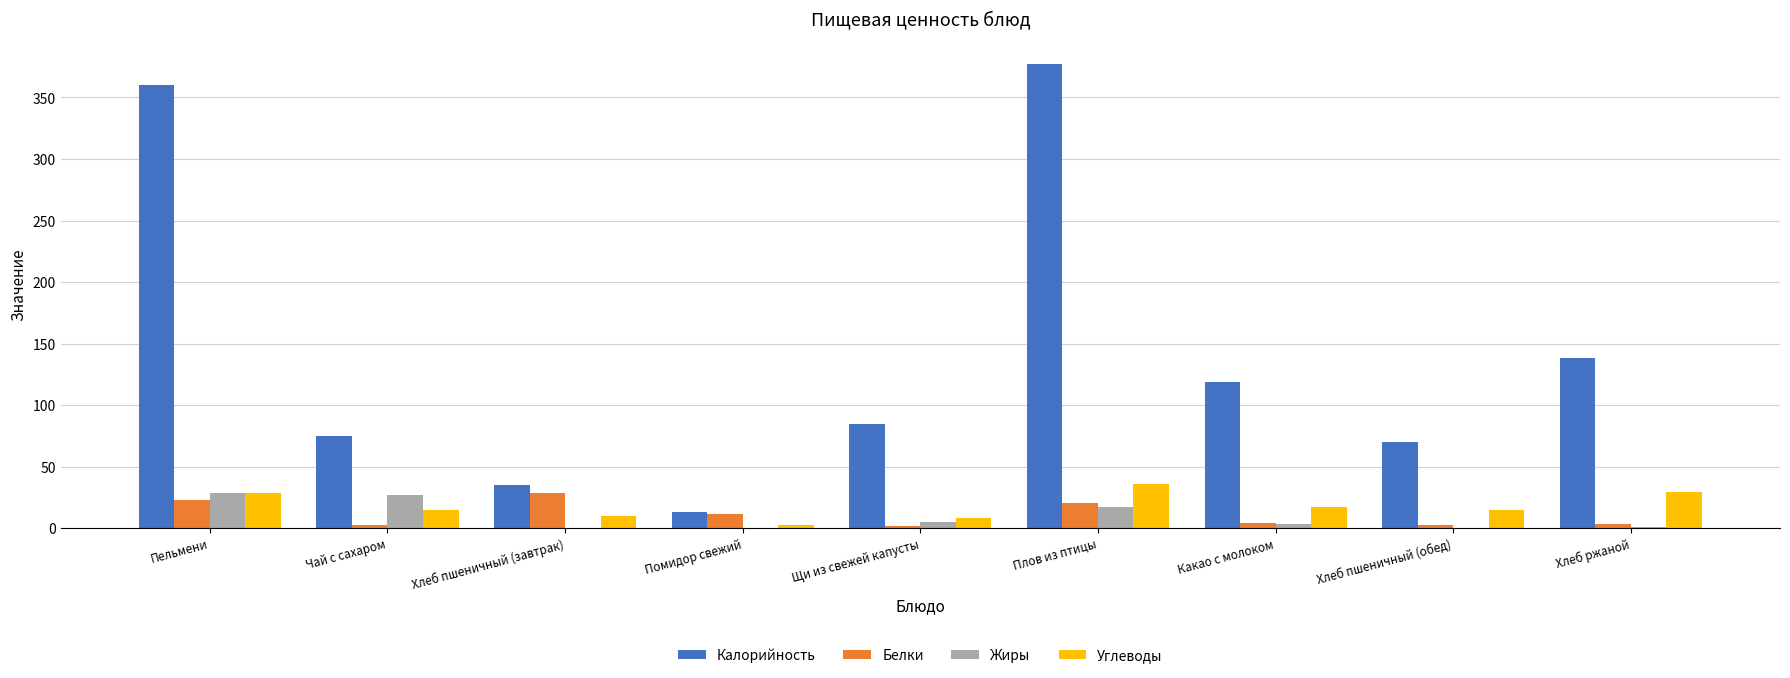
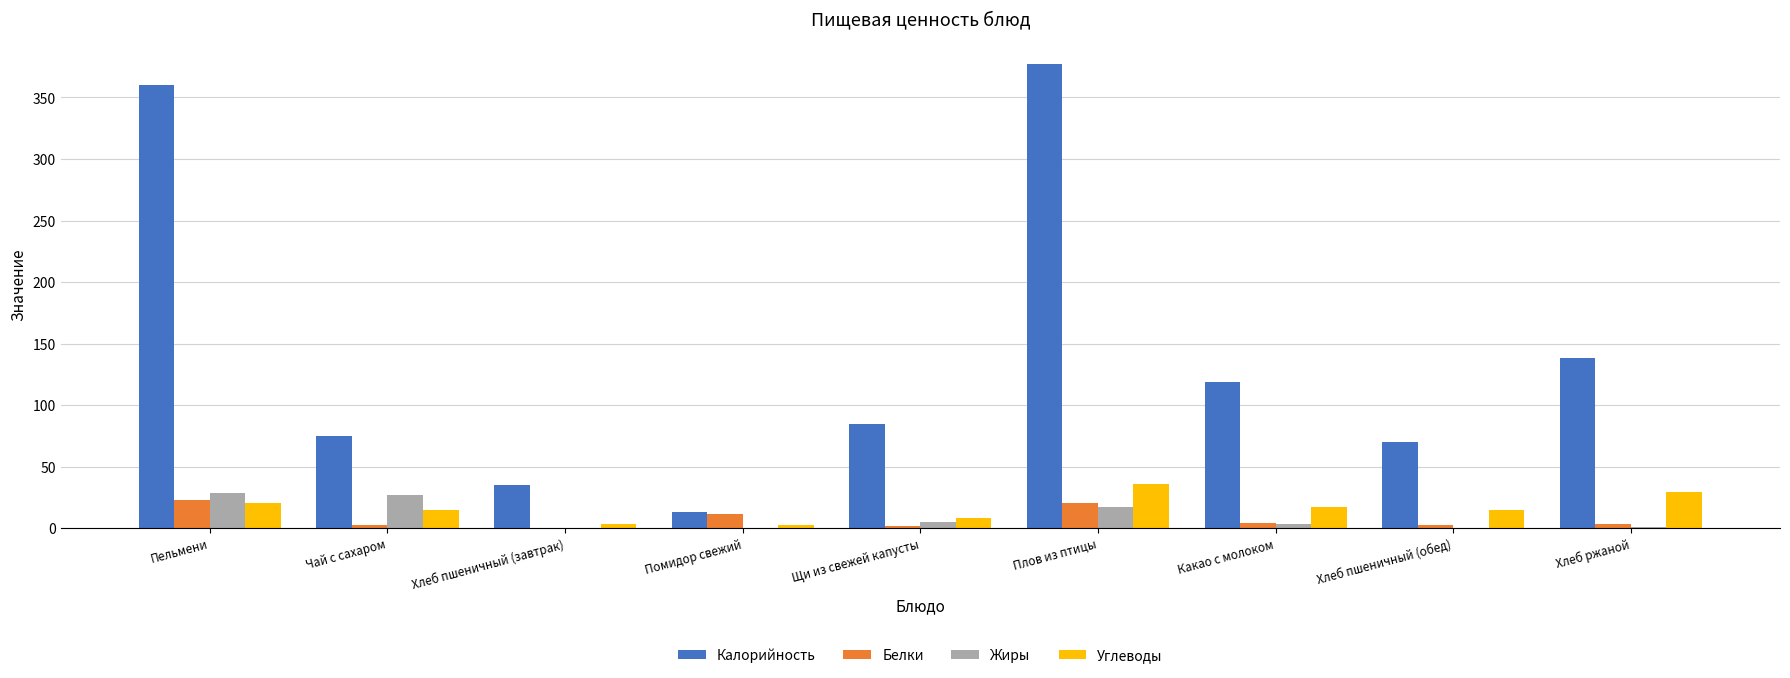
Углеводы, Пельмени: 29 -> 21
Белки, Хлеб пшеничный (завтрак): 29 -> 0
Углеводы, Хлеб пшеничный (завтрак): 10 -> 3
